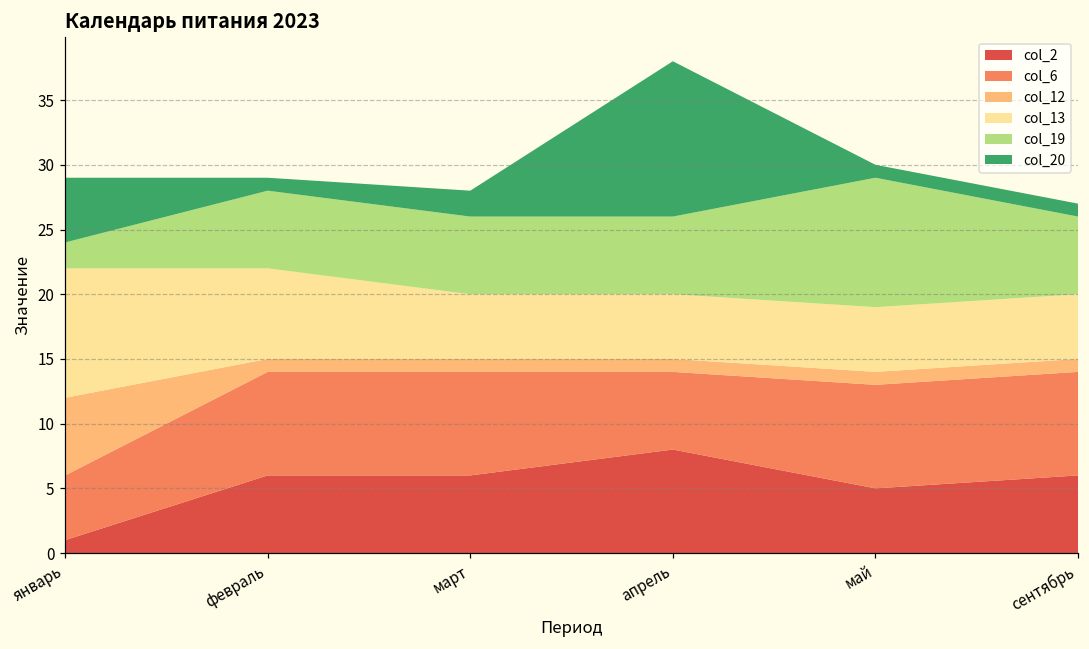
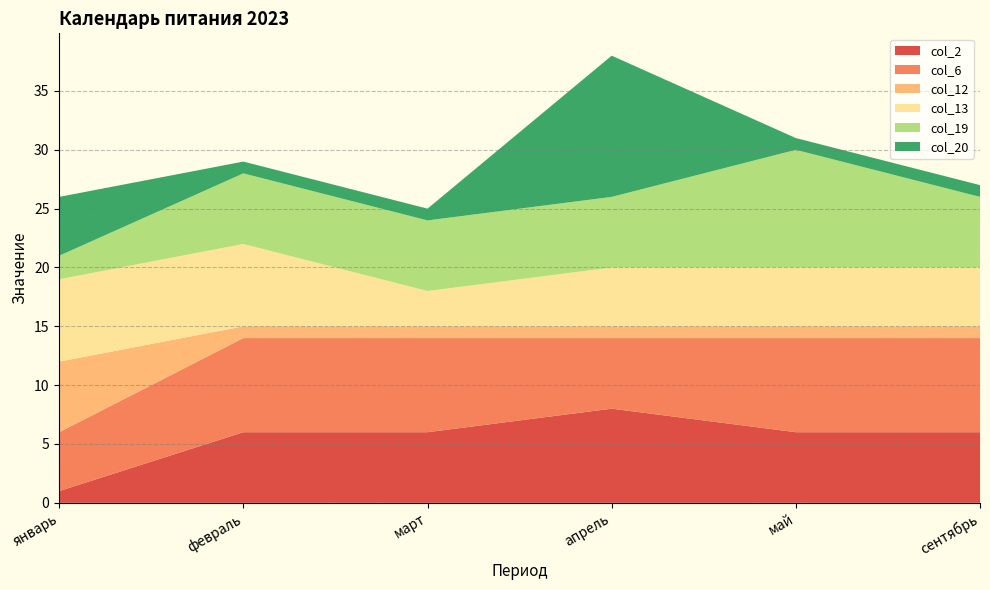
col_13, январь: 10 -> 7
col_13, март: 5 -> 3
col_20, март: 2 -> 1
col_2, май: 5 -> 6
